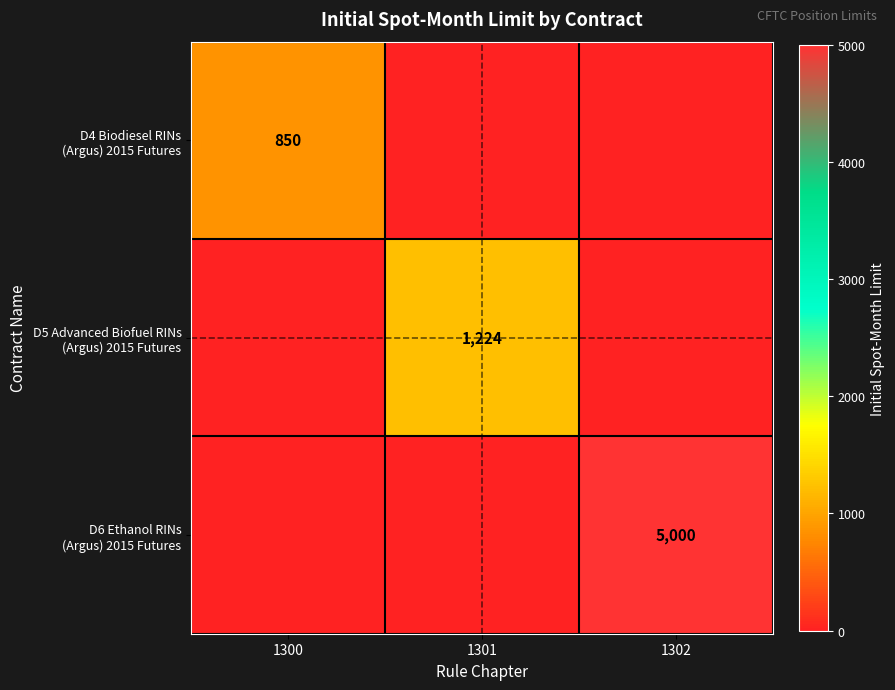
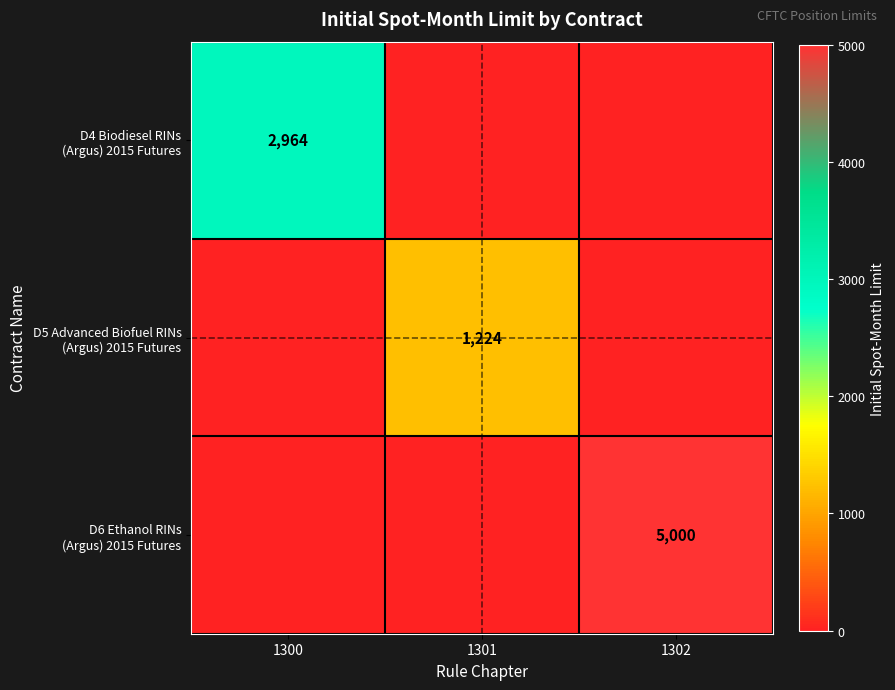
D4 Biodiesel RINs (Argus) 2015 Futures, 1300: 850 -> 2,964
